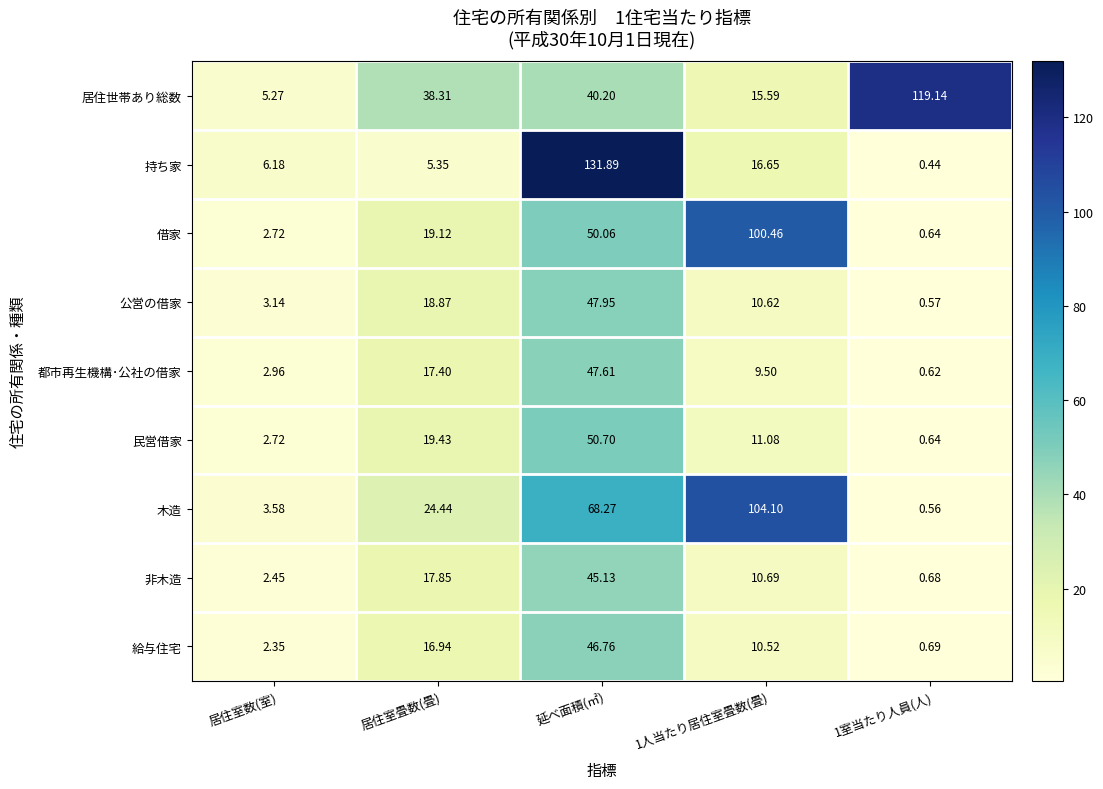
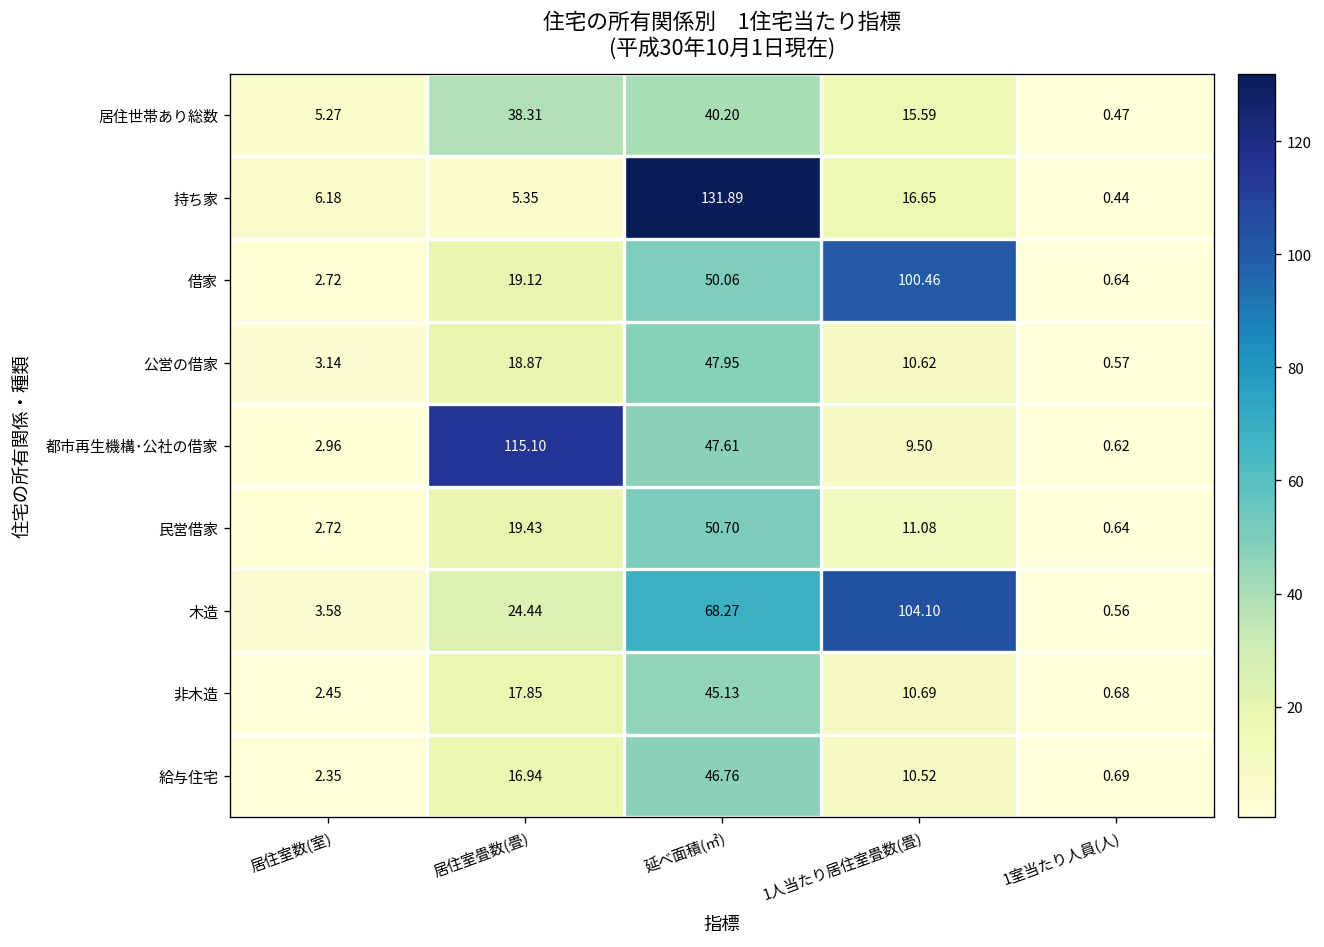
居住世帯あり総数, 1室当たり人員(人): 119.14 -> 0.47
都市再生機構･公社の借家, 居住室畳数(畳): 17.40 -> 115.10
